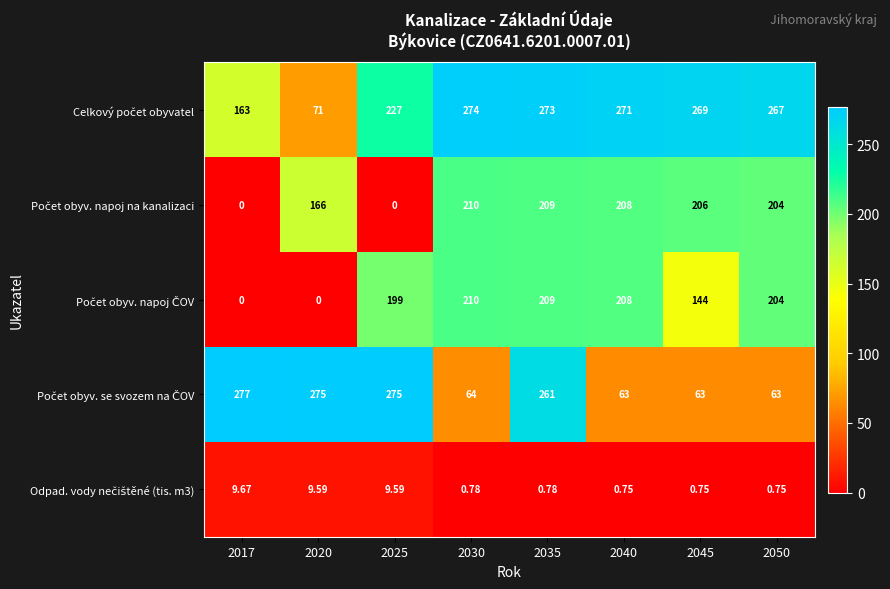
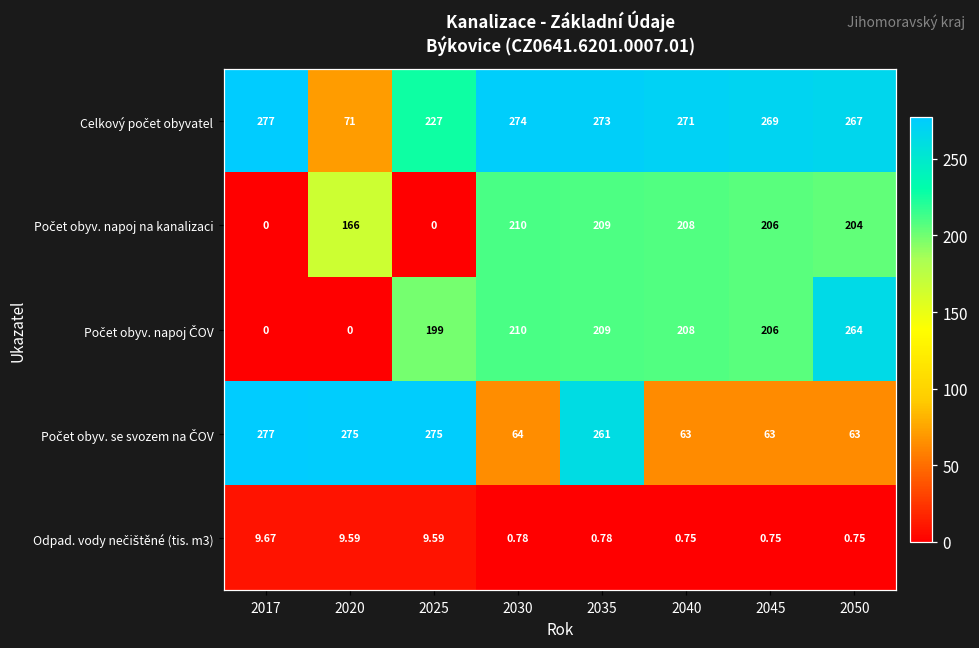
Celkový počet obyvatel, 2017: 163 -> 277
Počet obyv. napoj ČOV, 2045: 144 -> 206
Počet obyv. napoj ČOV, 2050: 204 -> 264
